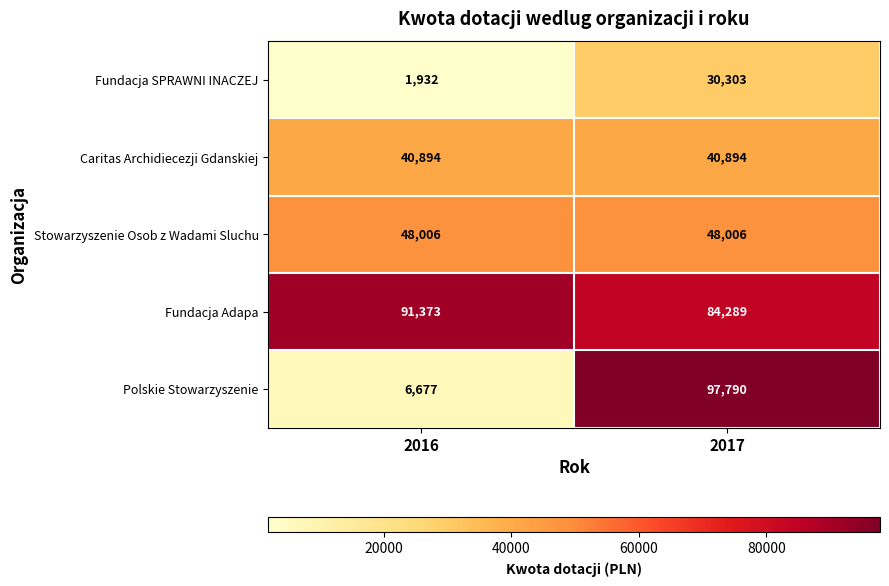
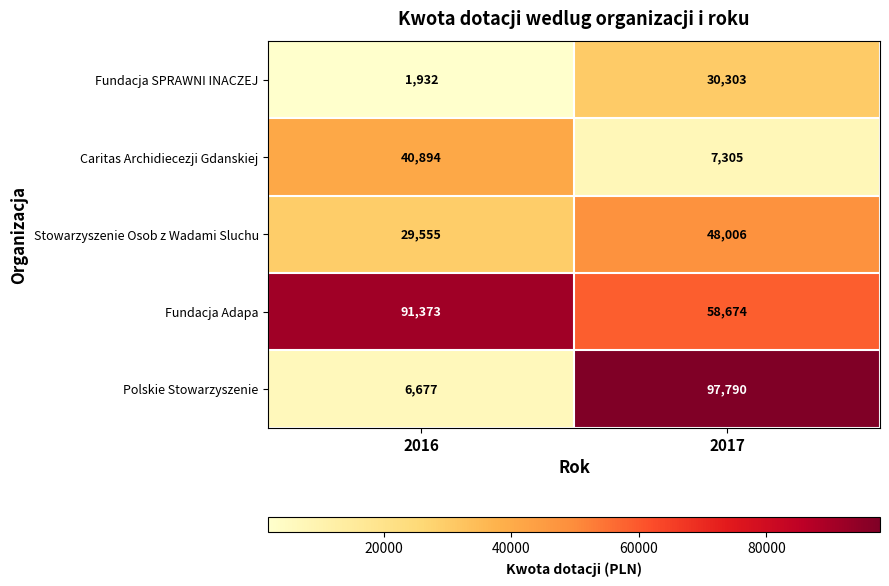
Caritas Archidiecezji Gdanskiej, 2017: 40,894 -> 7,305
Stowarzyszenie Osob z Wadami Sluchu, 2016: 48,006 -> 29,555
Fundacja Adapa, 2017: 84,289 -> 58,674
